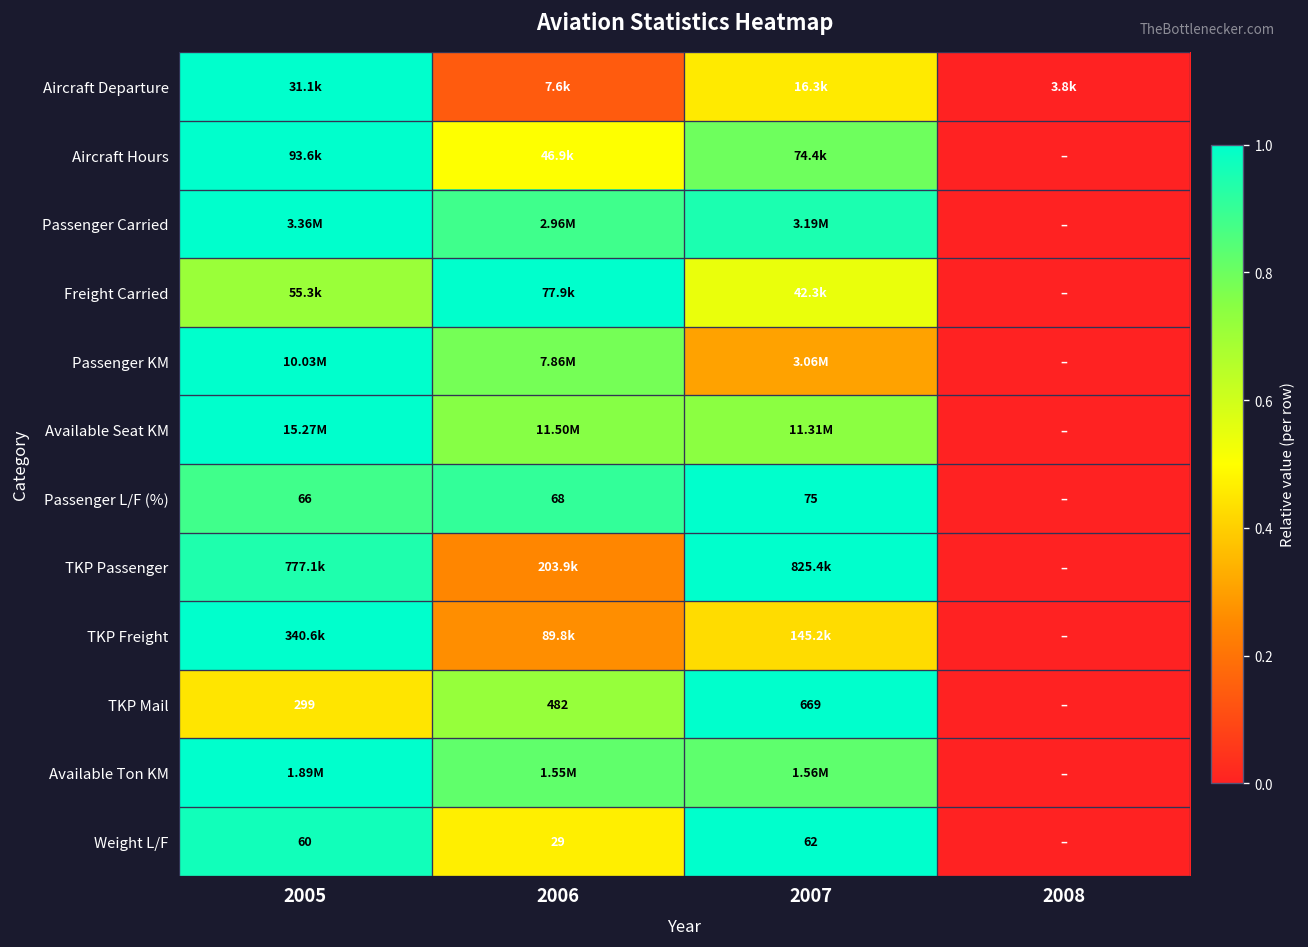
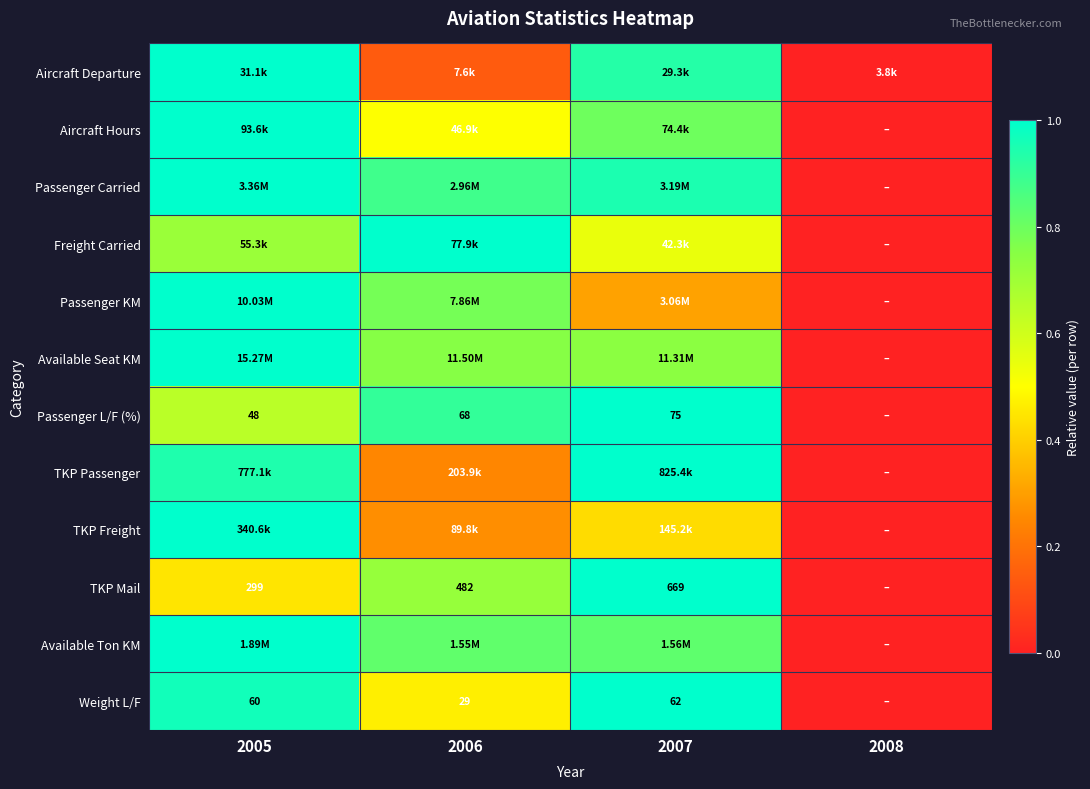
Aircraft Departure, 2007: 16.3k -> 29.3k
Passenger L/F (%), 2005: 66 -> 48
